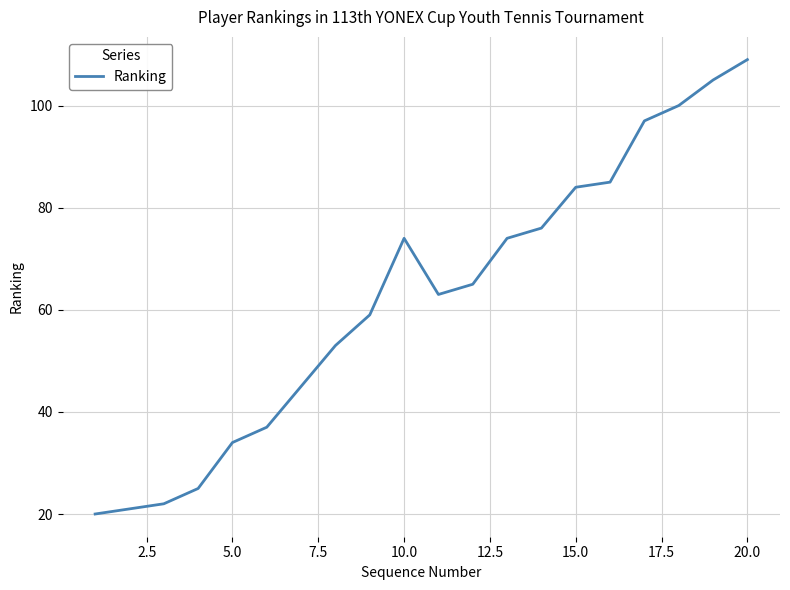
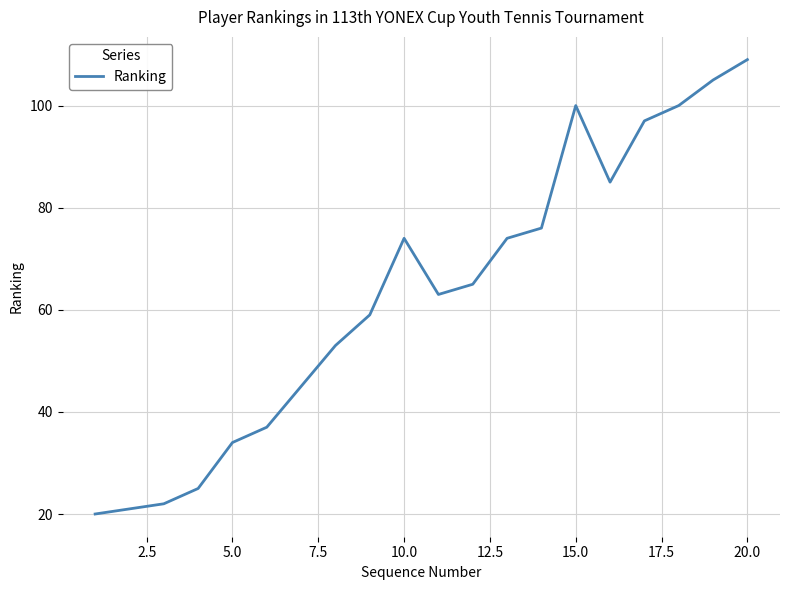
15.0: 84 -> 100
